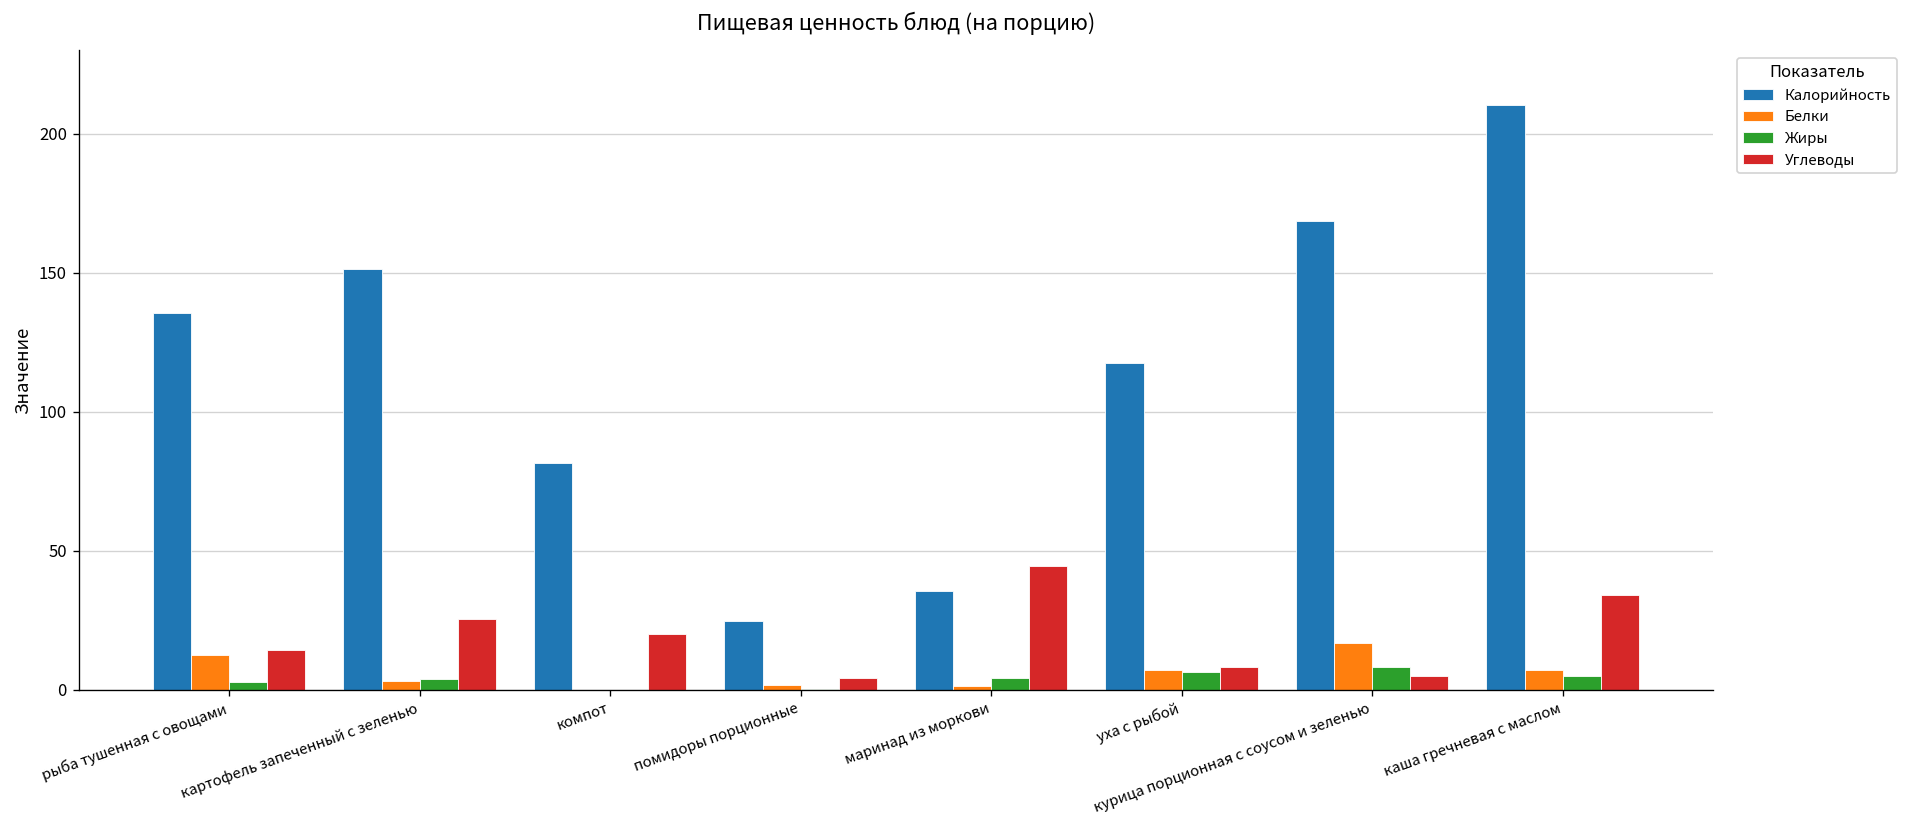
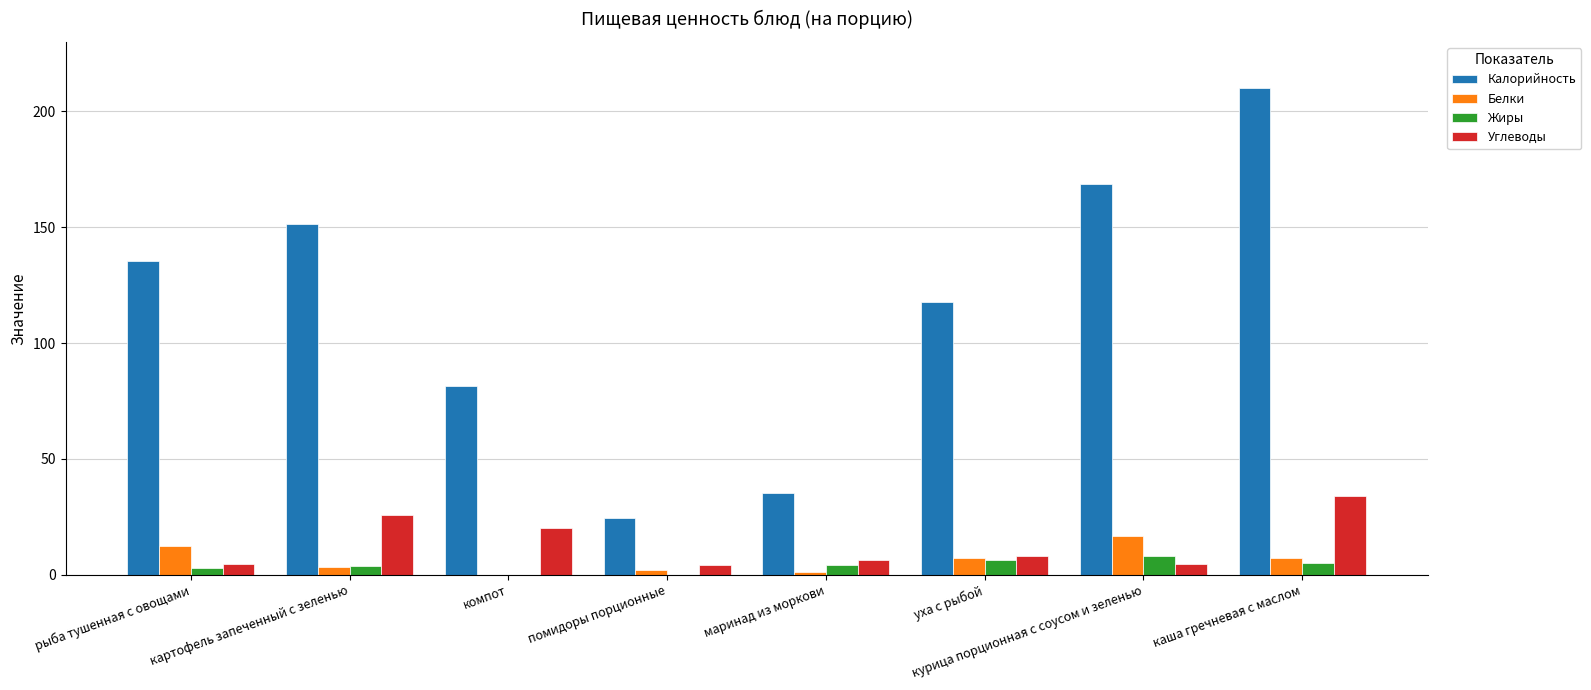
Углеводы, рыба тушенная с овощами: 14 -> 5
Углеводы, маринад из моркови: 44 -> 6
